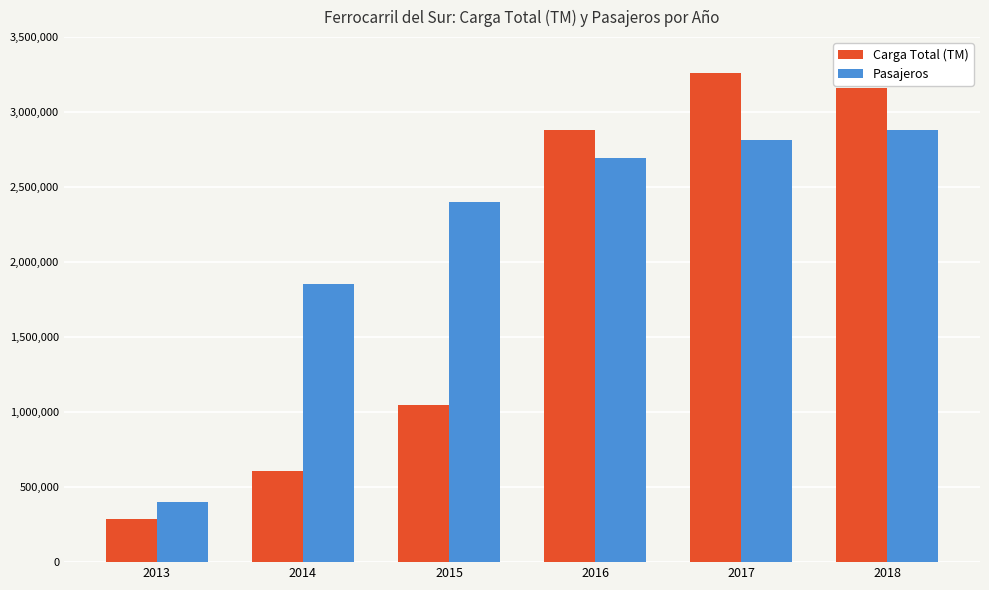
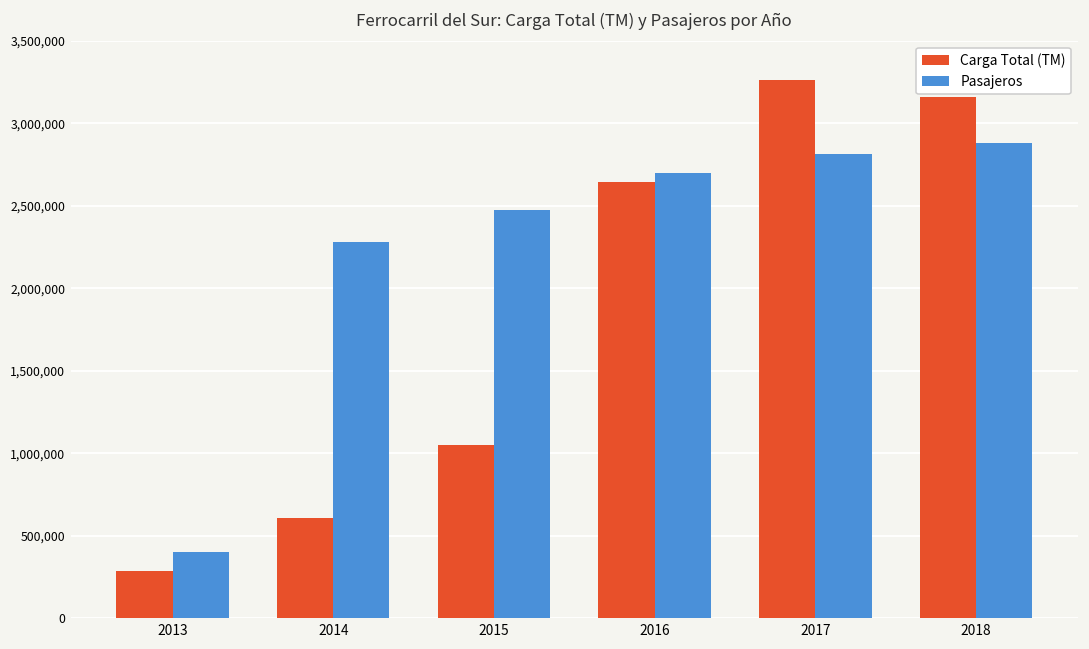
Pasajeros, 2014: 1,850,000 -> 2,280,000
Pasajeros, 2015: 2,400,000 -> 2,480,000
Carga Total (TM), 2016: 2,880,000 -> 2,650,000
